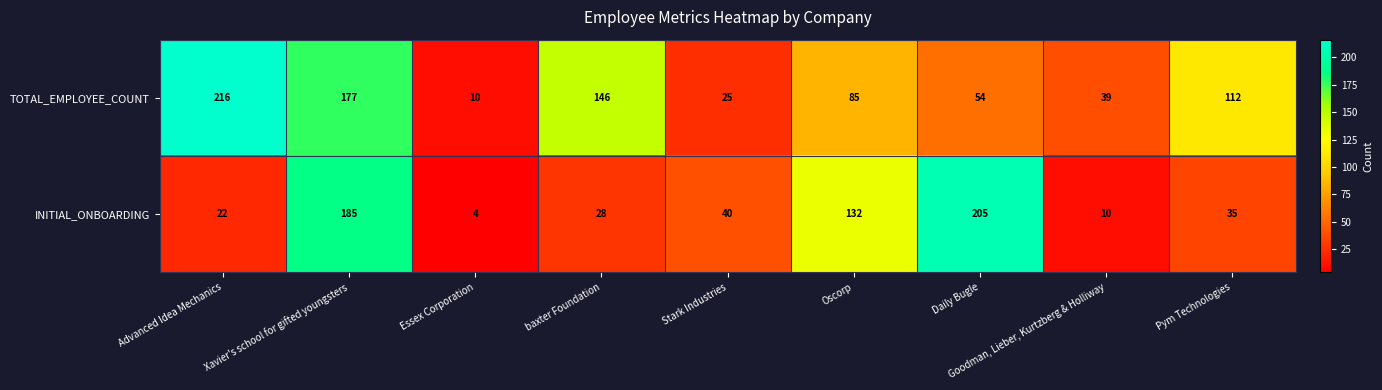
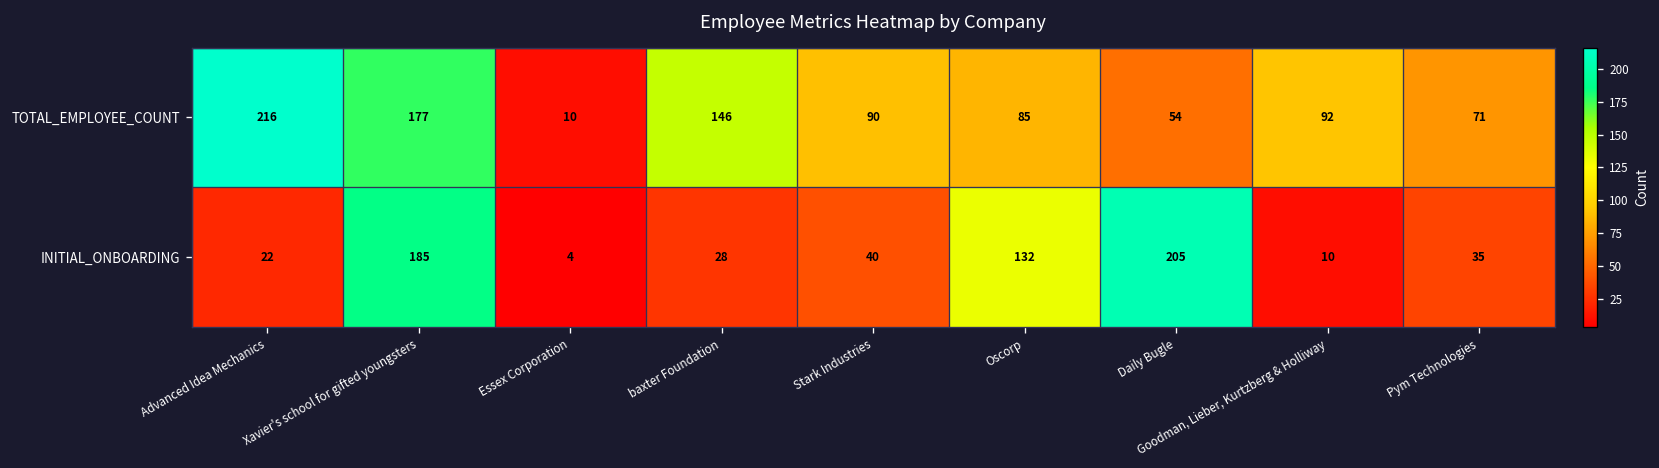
TOTAL_EMPLOYEE_COUNT, Stark Industries: 25 -> 90
TOTAL_EMPLOYEE_COUNT, Goodman, Lieber, Kurtzberg & Holliway: 39 -> 92
TOTAL_EMPLOYEE_COUNT, Pym Technologies: 112 -> 71
